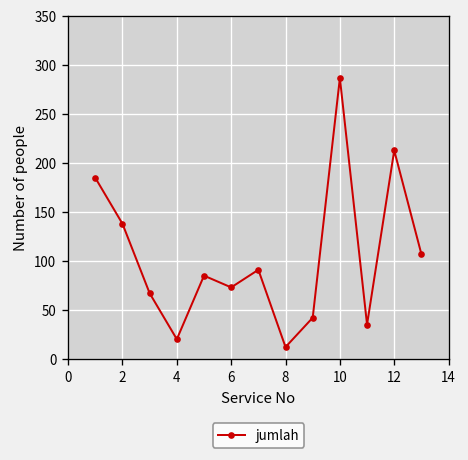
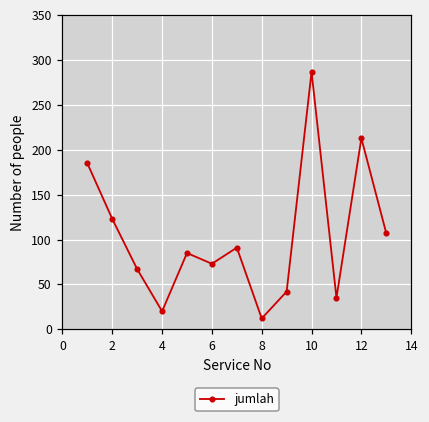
2: 140 -> 120
